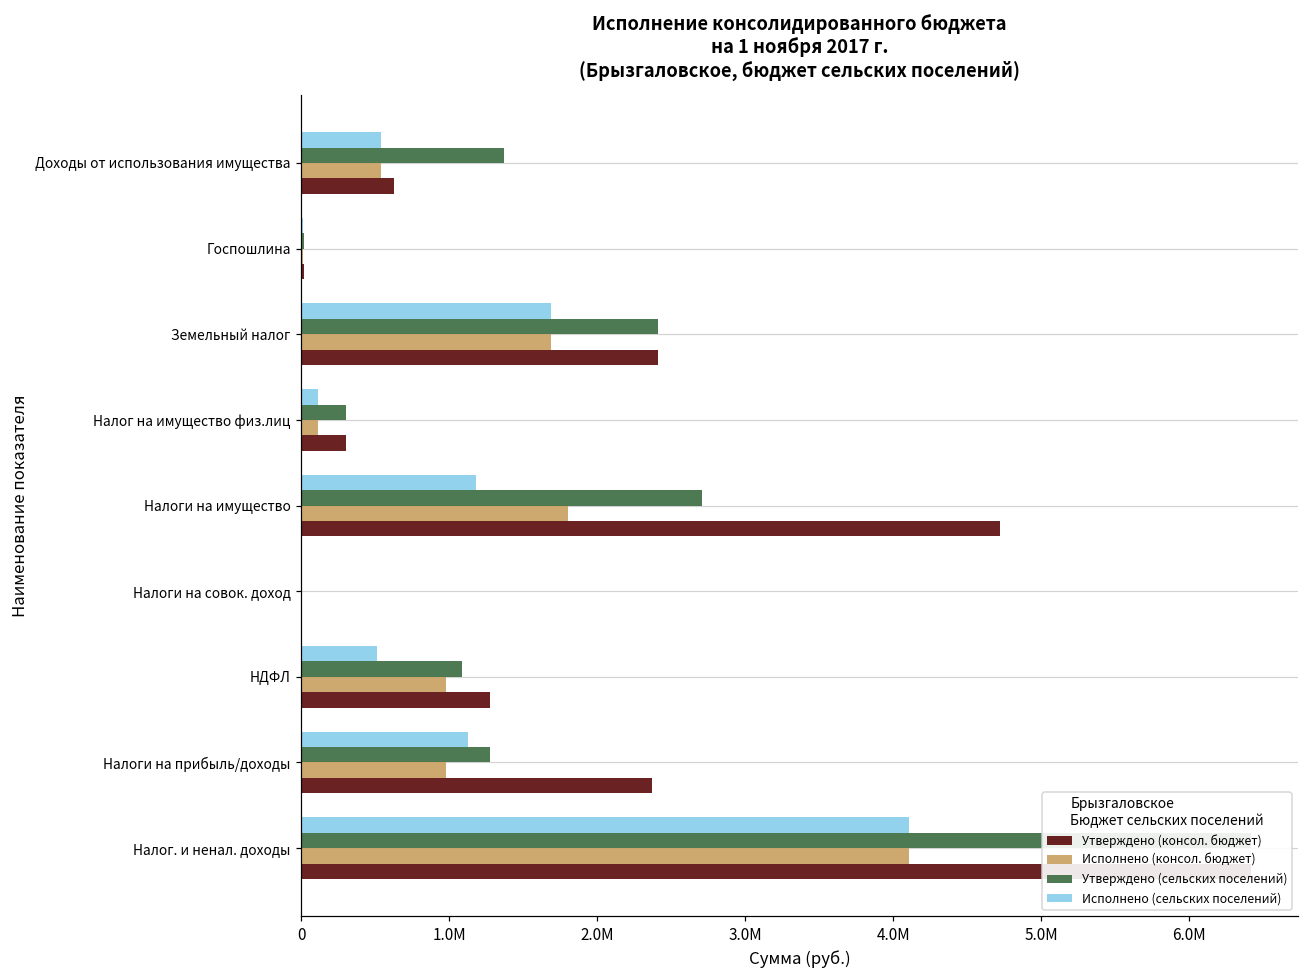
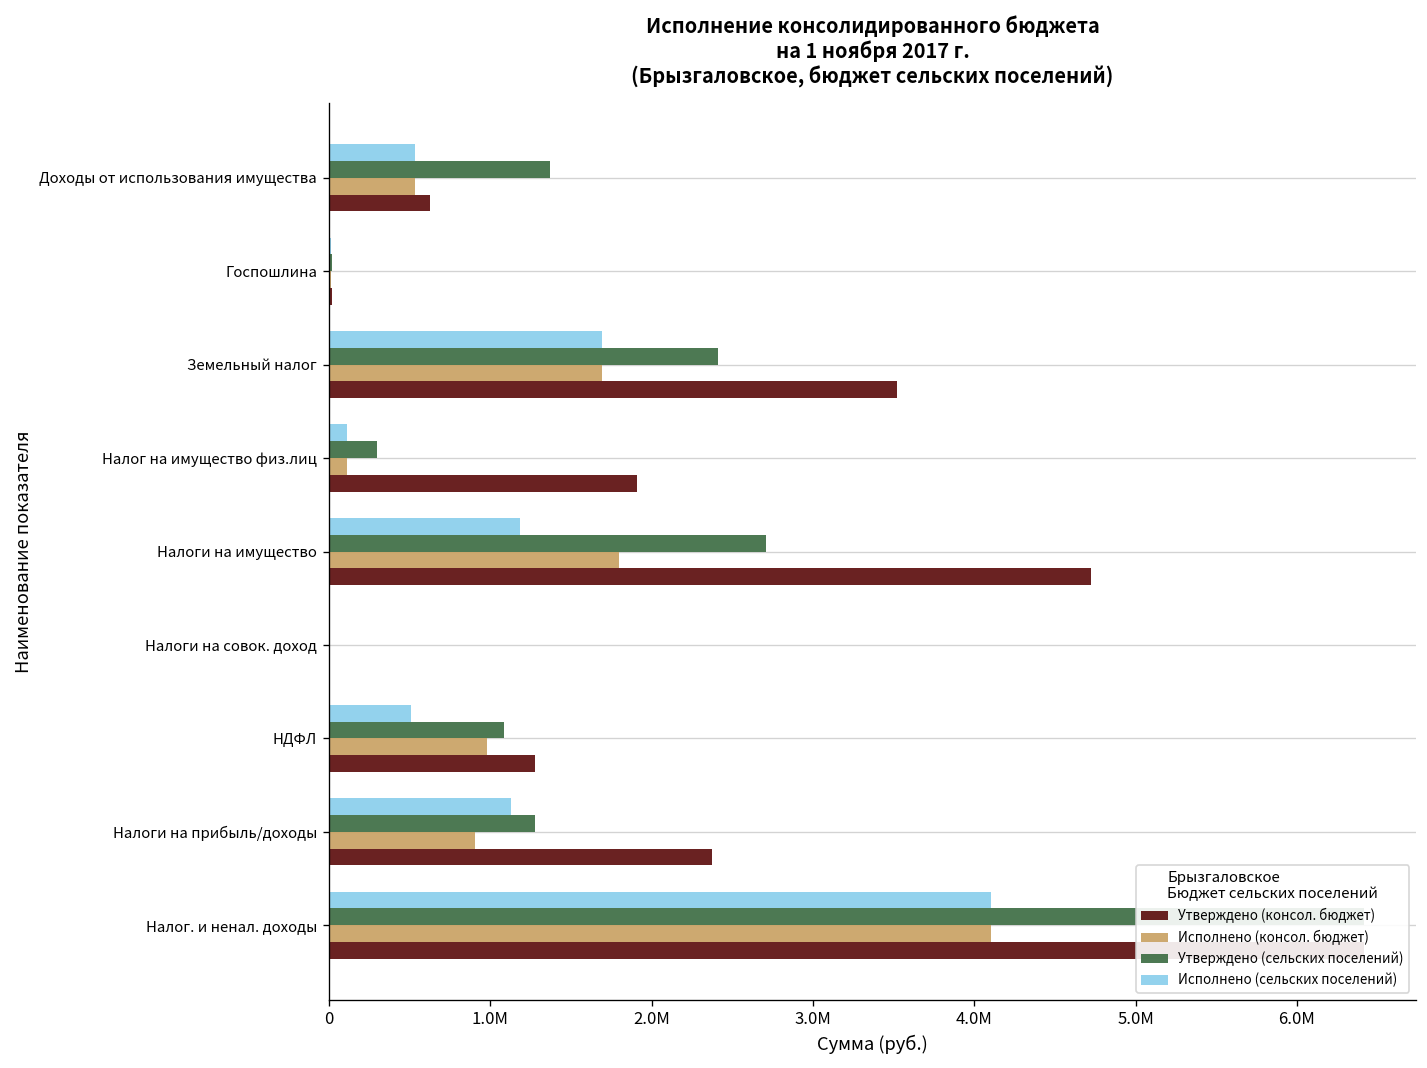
Утверждено (консол. бюджет), Земельный налог: 2410000 -> 3520000
Утверждено (консол. бюджет), Налог на имущество физ.лиц: 300000 -> 1910000
Исполнено (консол. бюджет), Налоги на прибыль/доходы: 980000 -> 910000
